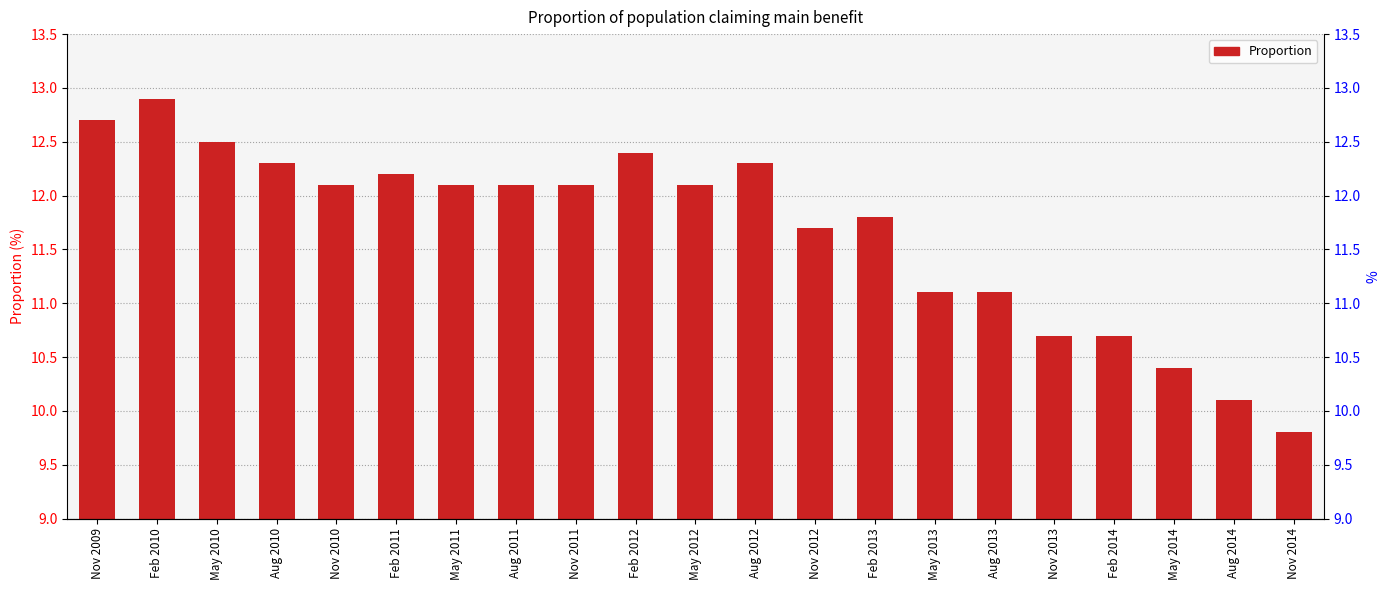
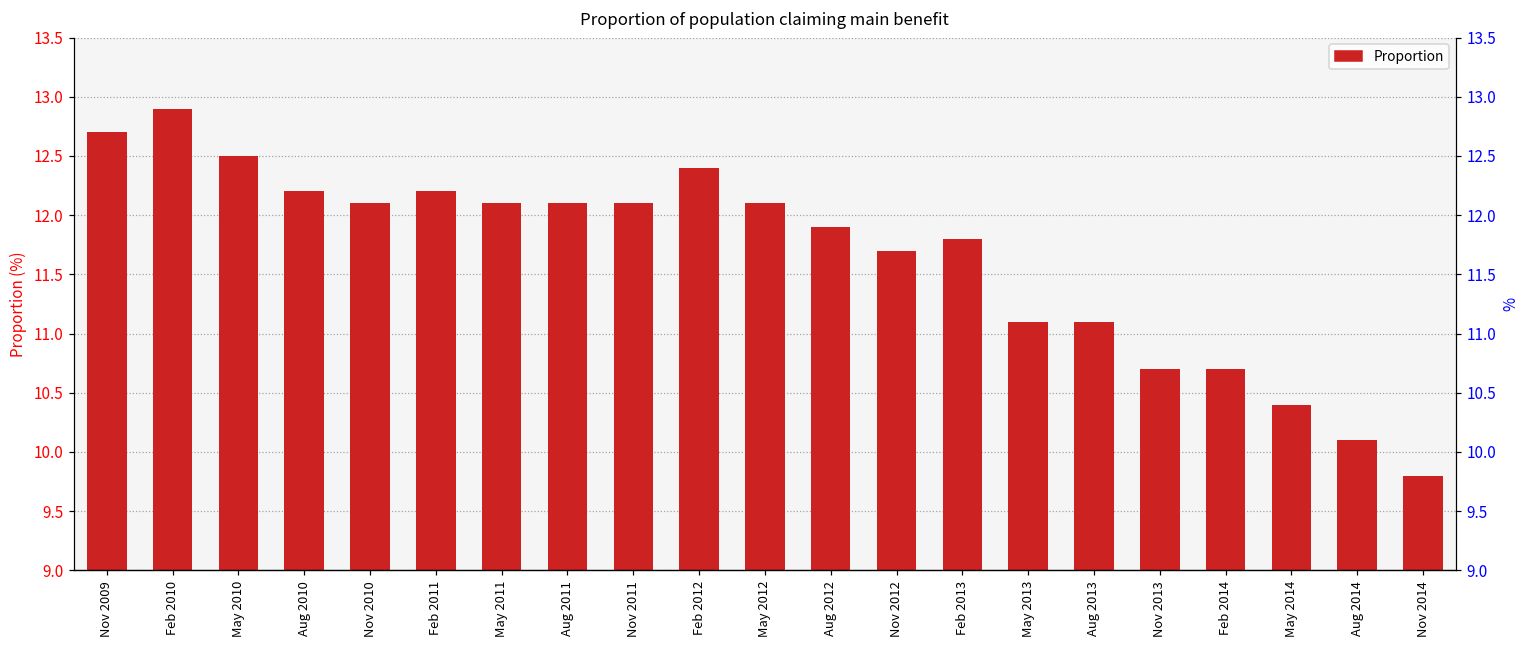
Aug 2010: 12.3 -> 12.2
Aug 2012: 12.3 -> 11.9
